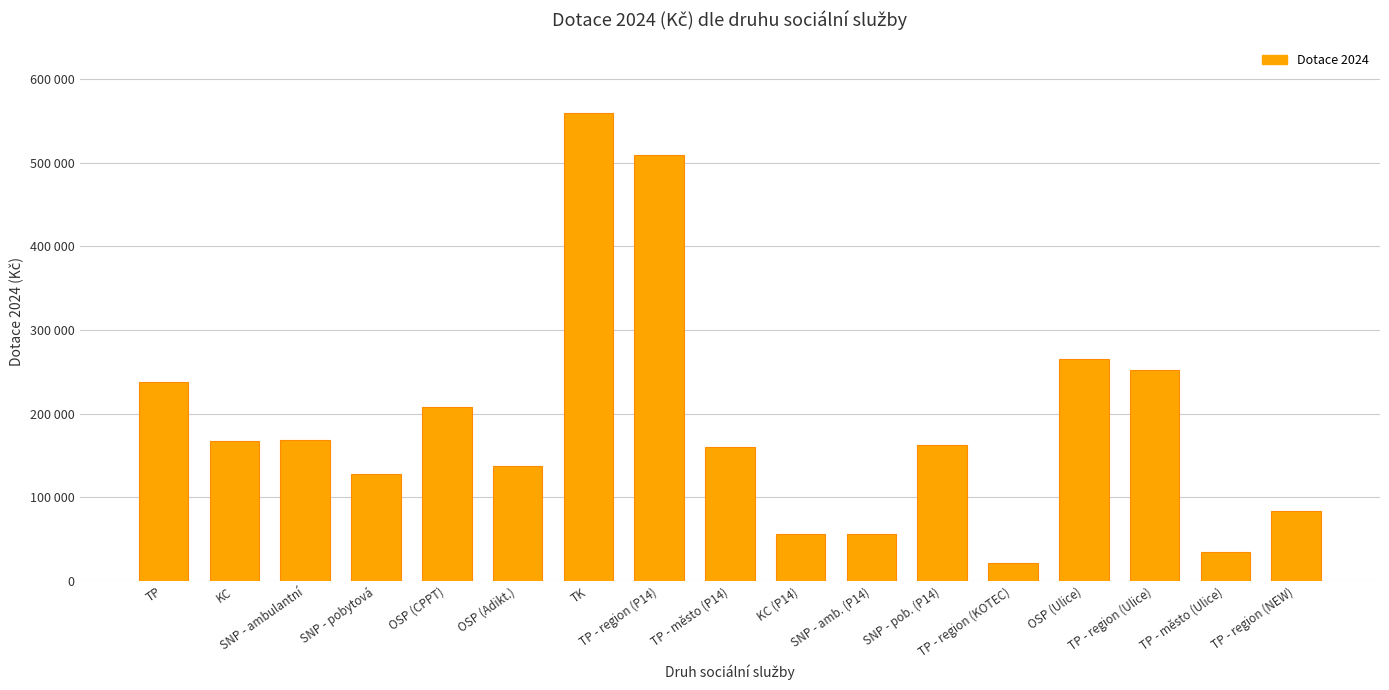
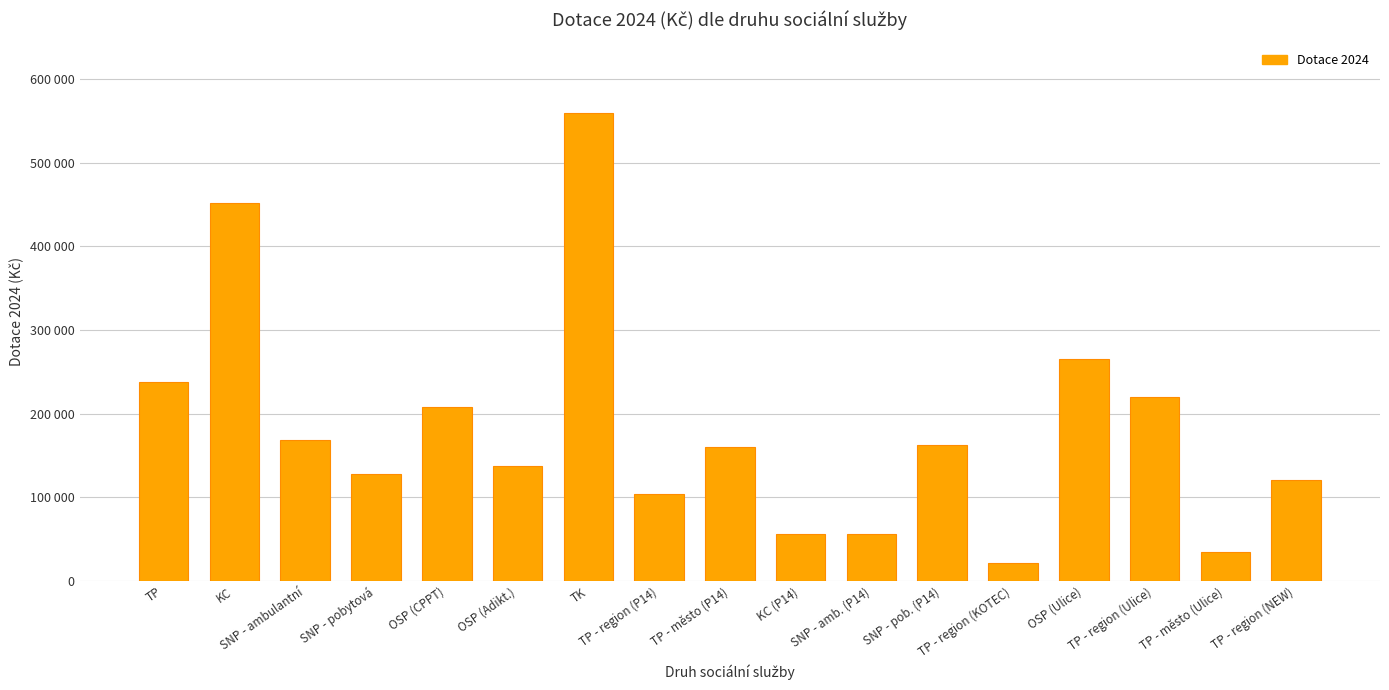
KC: 170000 -> 450000
TP - region (P14): 510000 -> 100000
TP - region (Ulice): 250000 -> 220000
TP - region (NEW): 80000 -> 120000
